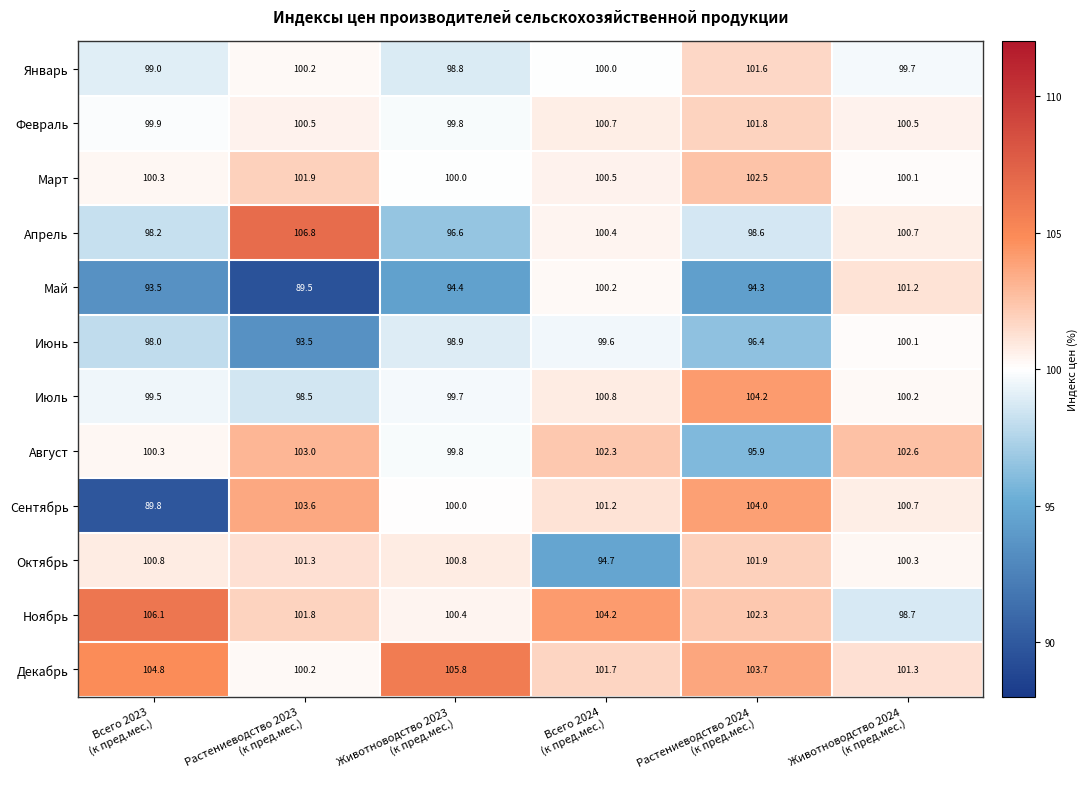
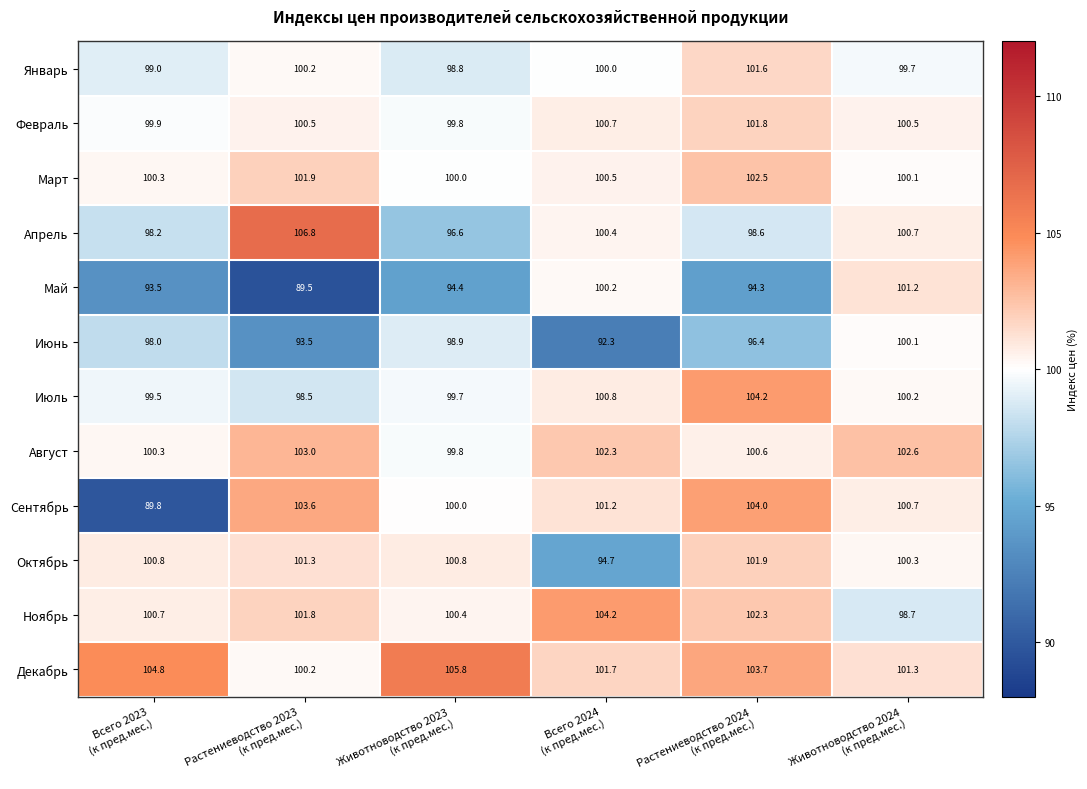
Июнь, Всего 2024 (к пред.мес.): 99.6 -> 92.3
Август, Растениеводство 2024 (к пред.мес.): 95.9 -> 100.6
Ноябрь, Всего 2023 (к пред.мес.): 106.1 -> 100.7
